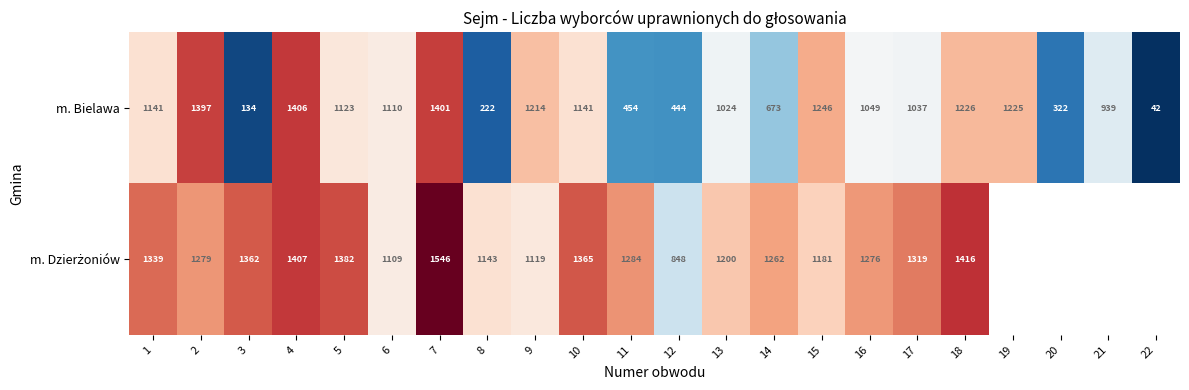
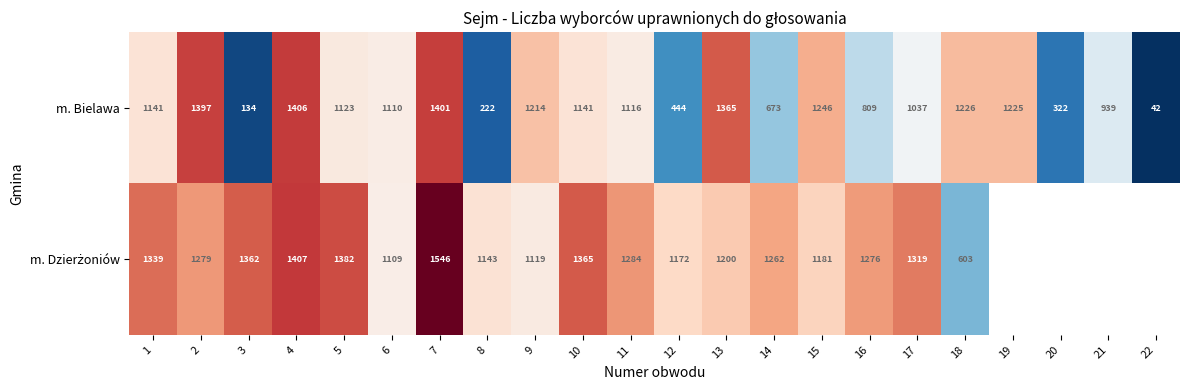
m. Bielawa, 11: 454 -> 1116
m. Bielawa, 13: 1024 -> 1365
m. Bielawa, 16: 1049 -> 809
m. Dzierżoniów, 12: 848 -> 1172
m. Dzierżoniów, 18: 1416 -> 603
